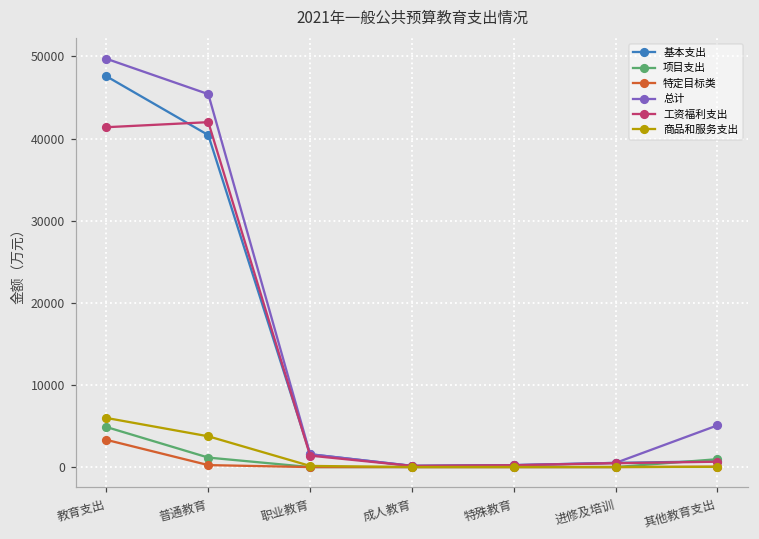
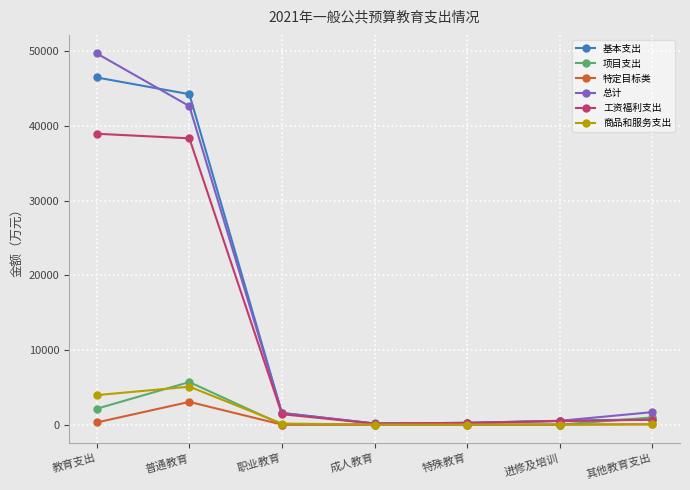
基本支出, 教育支出: 48000 -> 46000
项目支出, 教育支出: 5000 -> 2000
特定目标类, 教育支出: 3000 -> 0
工资福利支出, 教育支出: 41000 -> 39000
商品和服务支出, 教育支出: 6000 -> 4000
基本支出, 普通教育: 40000 -> 44000
项目支出, 普通教育: 1000 -> 6000
特定目标类, 普通教育: 0 -> 3000
总计, 普通教育: 45000 -> 43000
工资福利支出, 普通教育: 42000 -> 38000
商品和服务支出, 普通教育: 4000 -> 5000
总计, 其他教育支出: 5000 -> 2000
